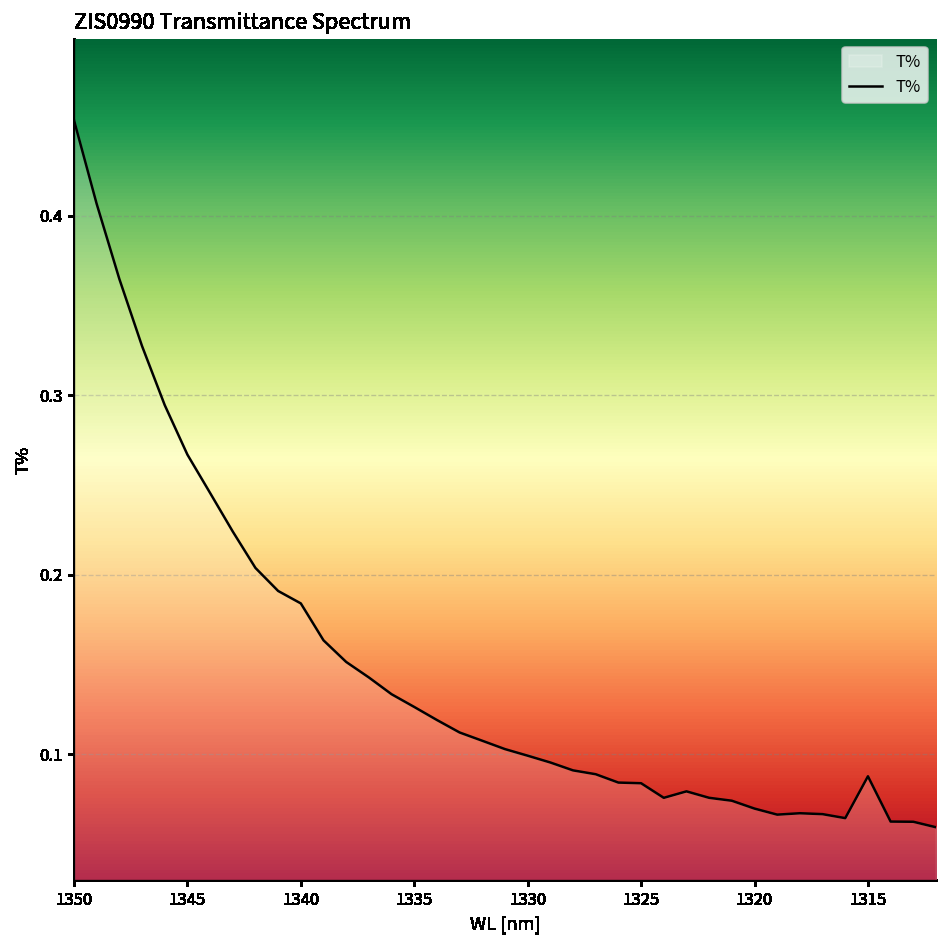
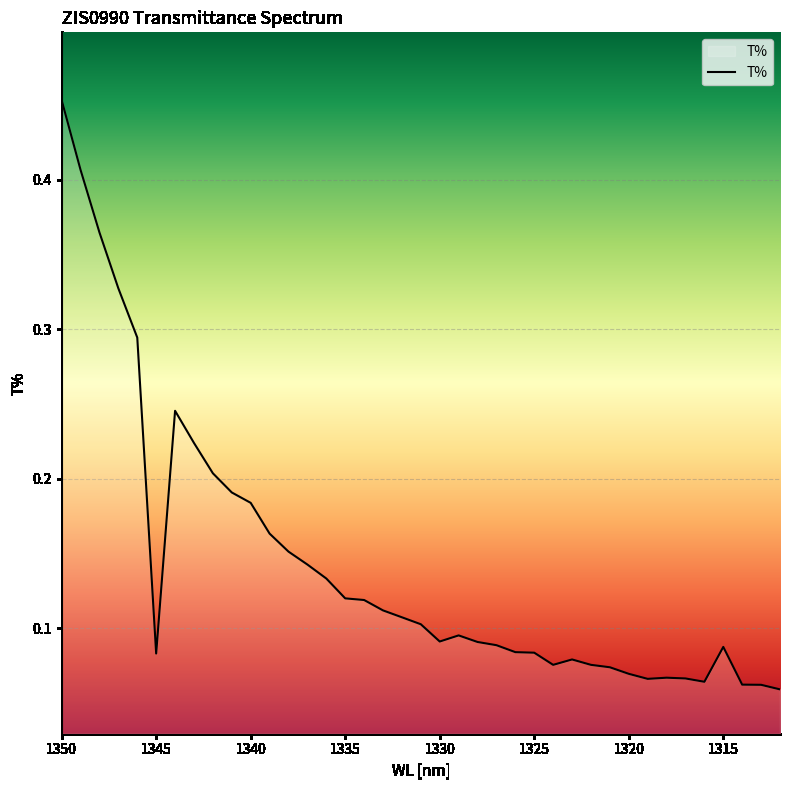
1345: 0.267 -> 0.083
1335: 0.126 -> 0.120
1330: 0.099 -> 0.091
